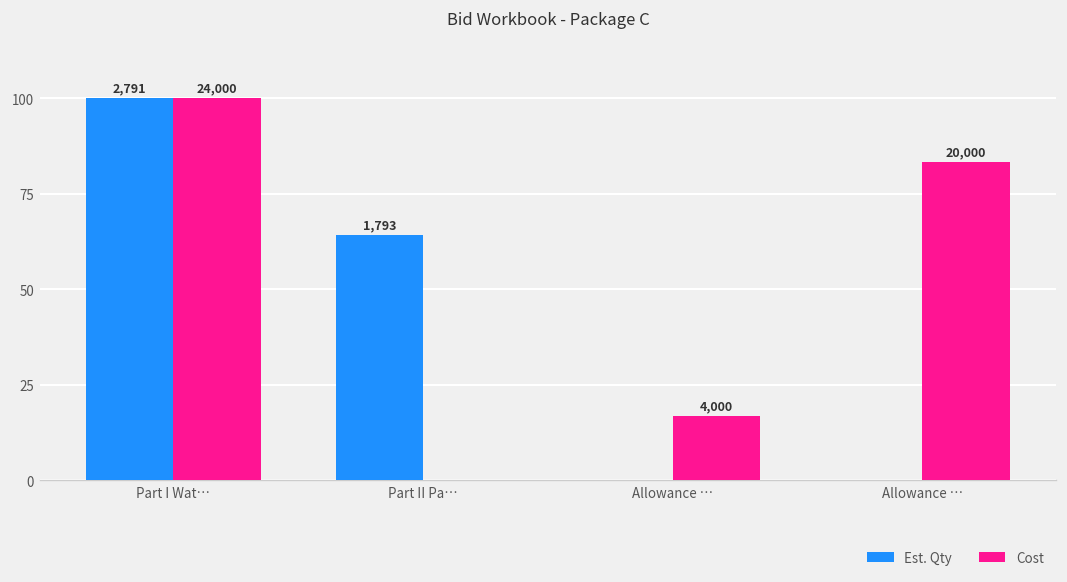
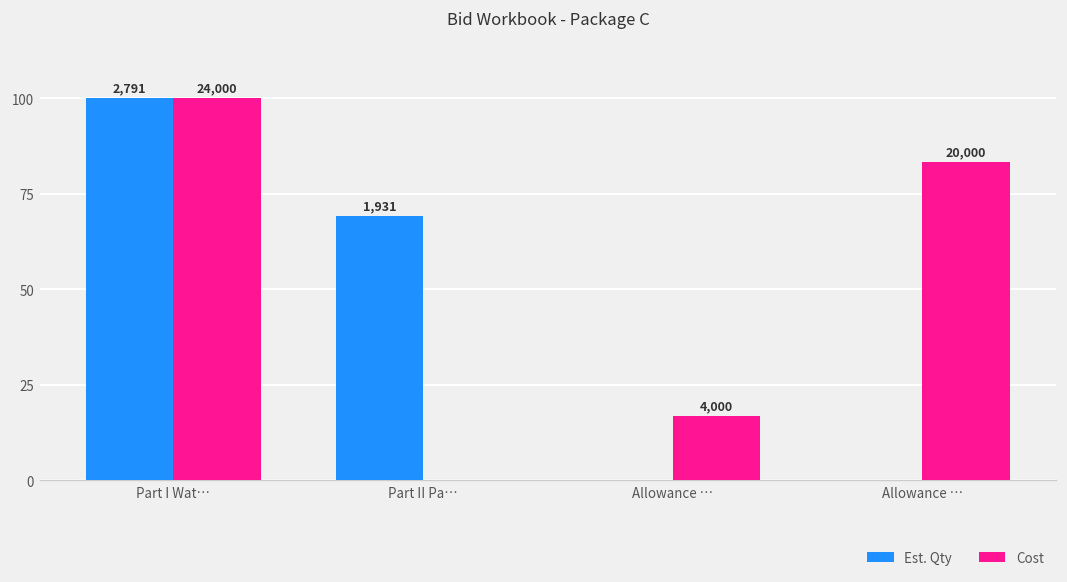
Est. Qty, Part II Pa…: 1,793 -> 1,931
